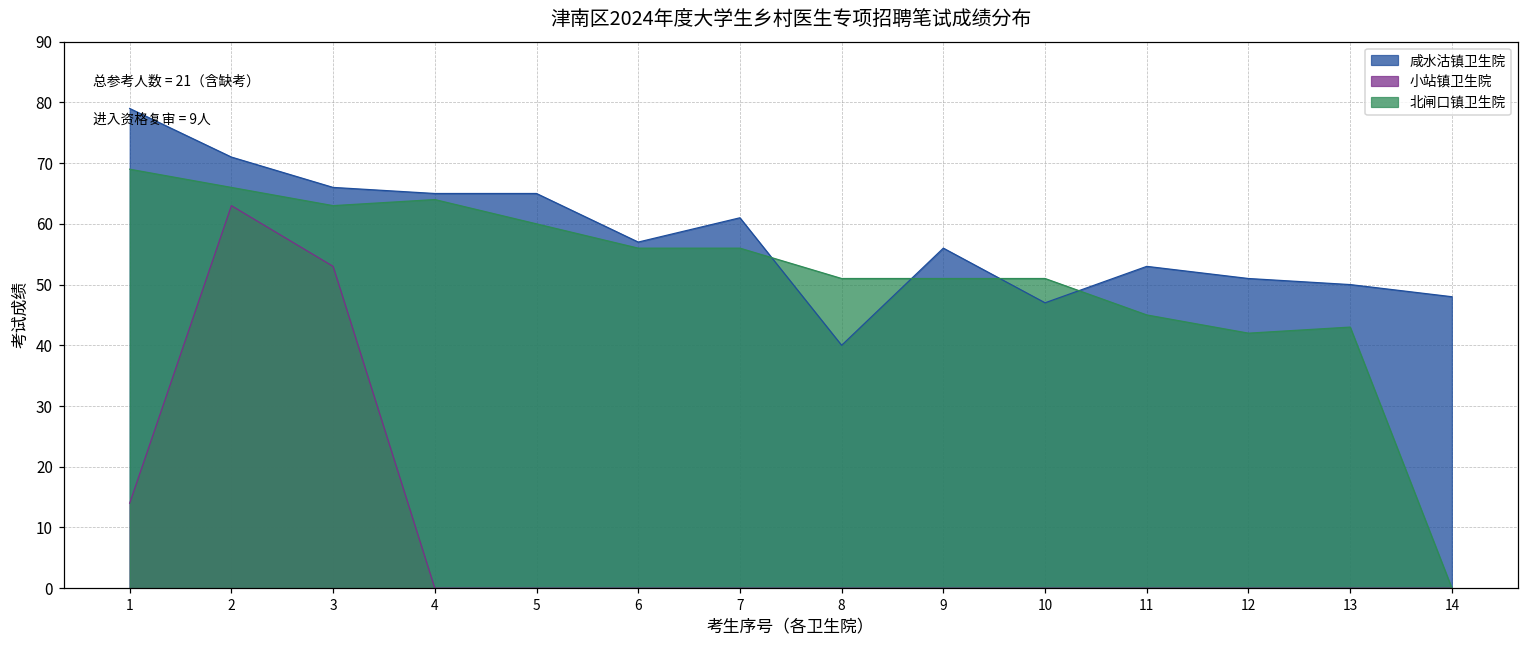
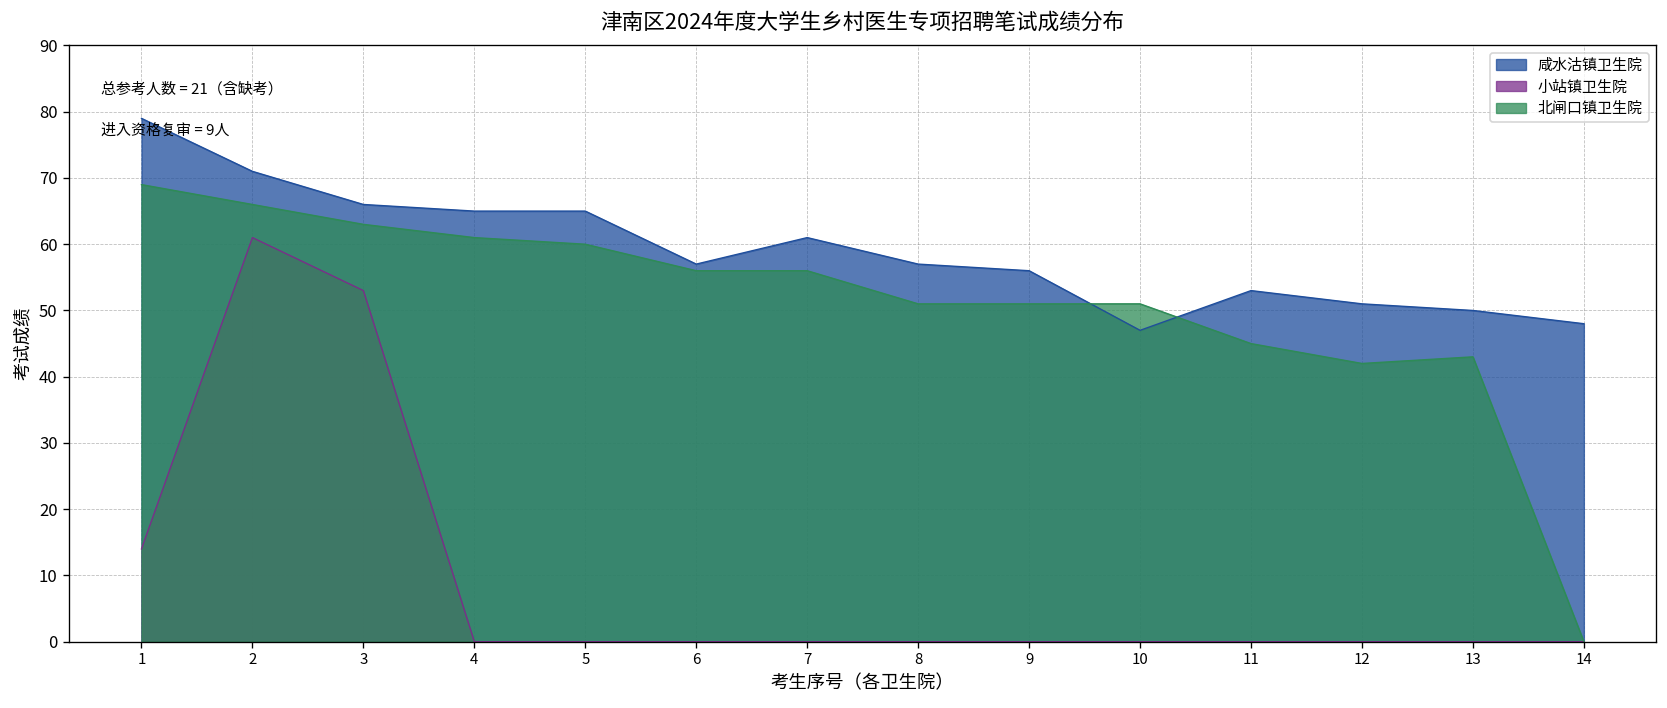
小站镇卫生院, 2: 63 -> 61
北闸口镇卫生院, 4: 64 -> 61
咸水沽镇卫生院, 8: 40 -> 57
